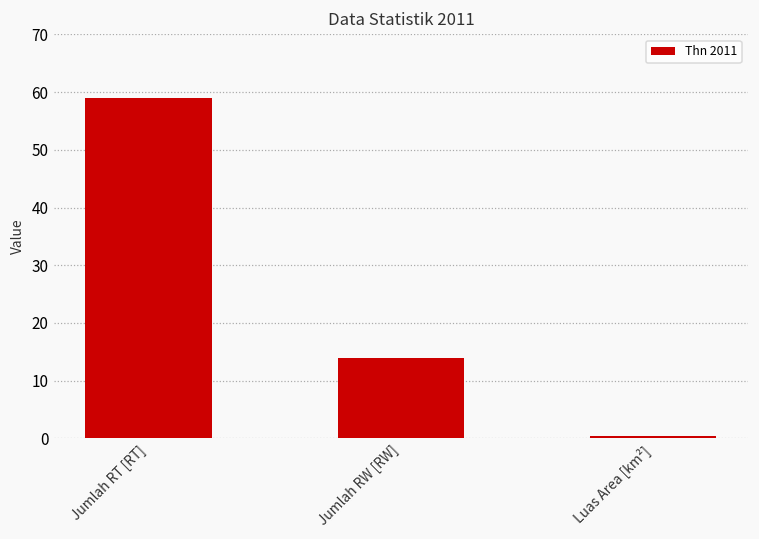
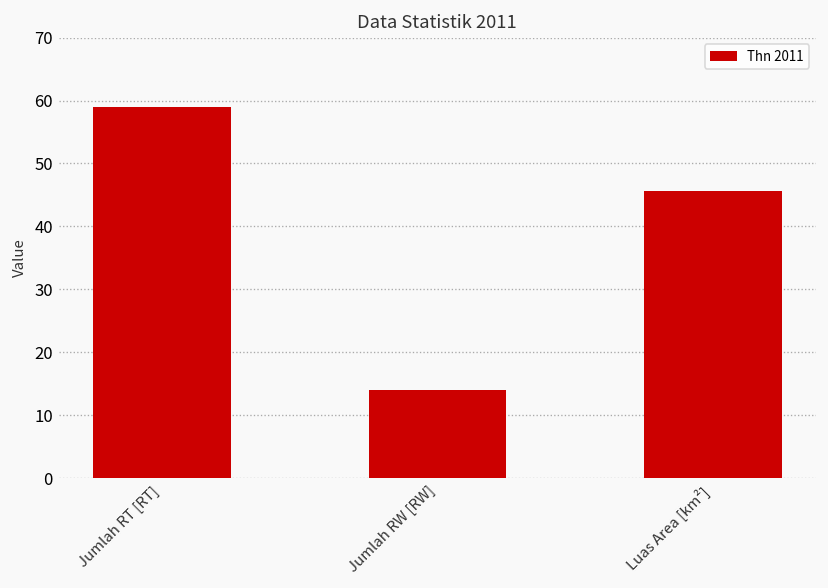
Luas Area [km²]: 0 -> 46
